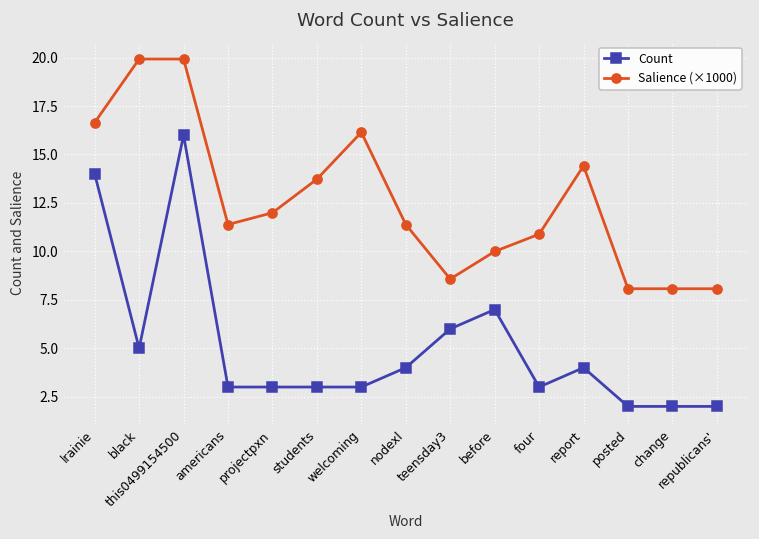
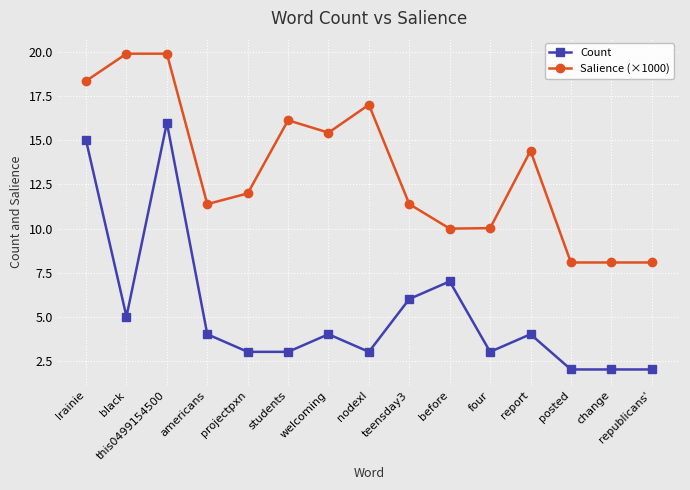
Count, lrainie: 14 -> 15
Salience (×1000), lrainie: 16.6 -> 18.4
Count, americans: 3 -> 4
Salience (×1000), students: 13.7 -> 16.1
Count, welcoming: 3 -> 4
Salience (×1000), welcoming: 16.1 -> 15.4
Count, nodexl: 4 -> 3
Salience (×1000), nodexl: 11.4 -> 17.0
Salience (×1000), teensday3: 8.6 -> 11.4
Salience (×1000), four: 10.9 -> 10.0
